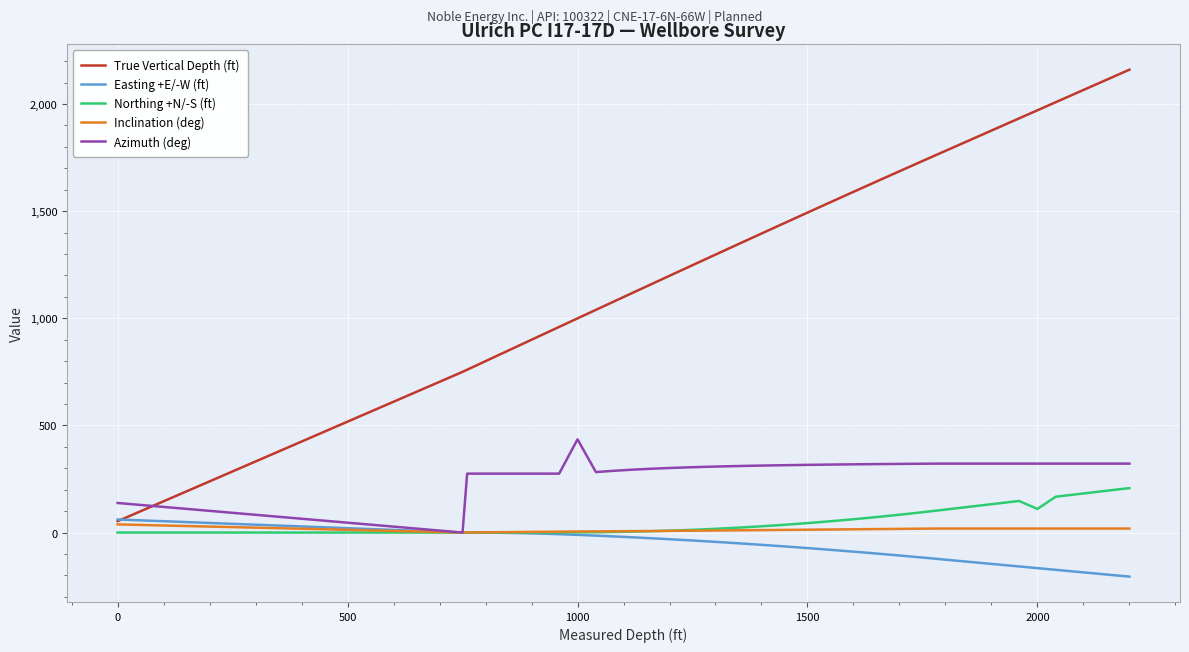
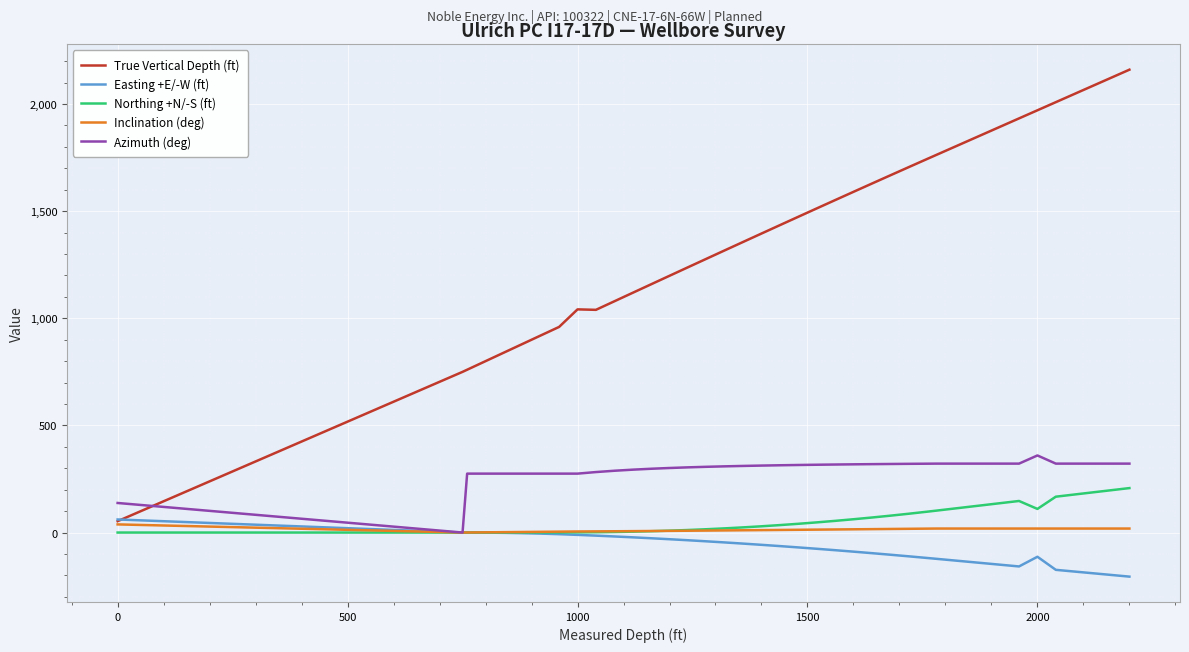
True Vertical Depth (ft), 1000: 1,000 -> 1,040
Azimuth (deg), 1000: 440 -> 280
Easting +E/-W (ft), 2000: -170 -> -110
Azimuth (deg), 2000: 320 -> 360
